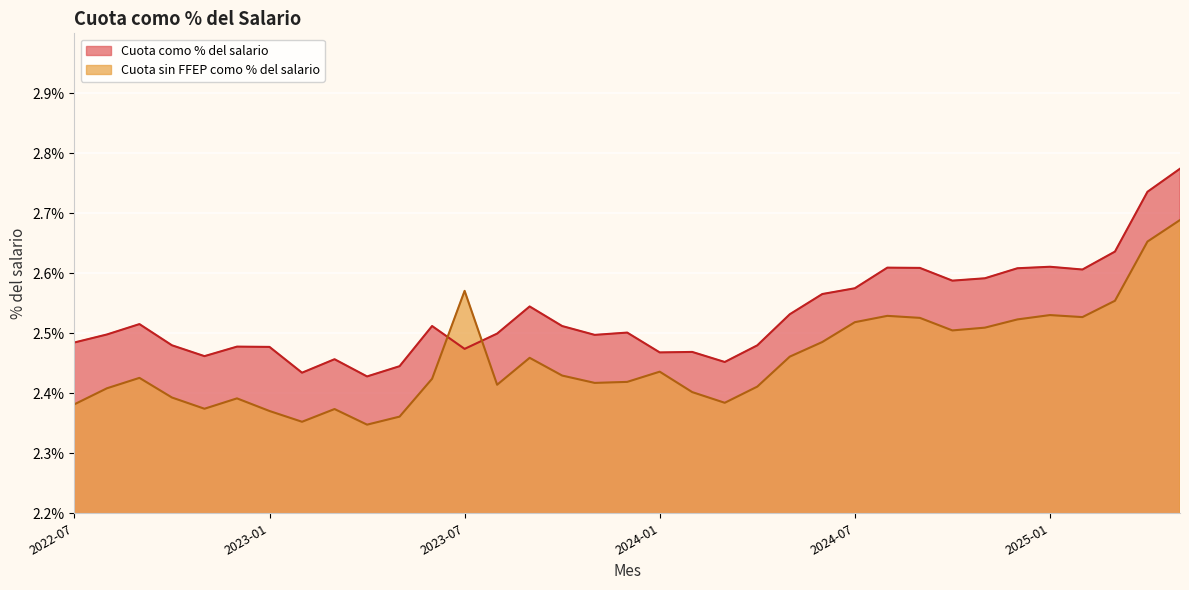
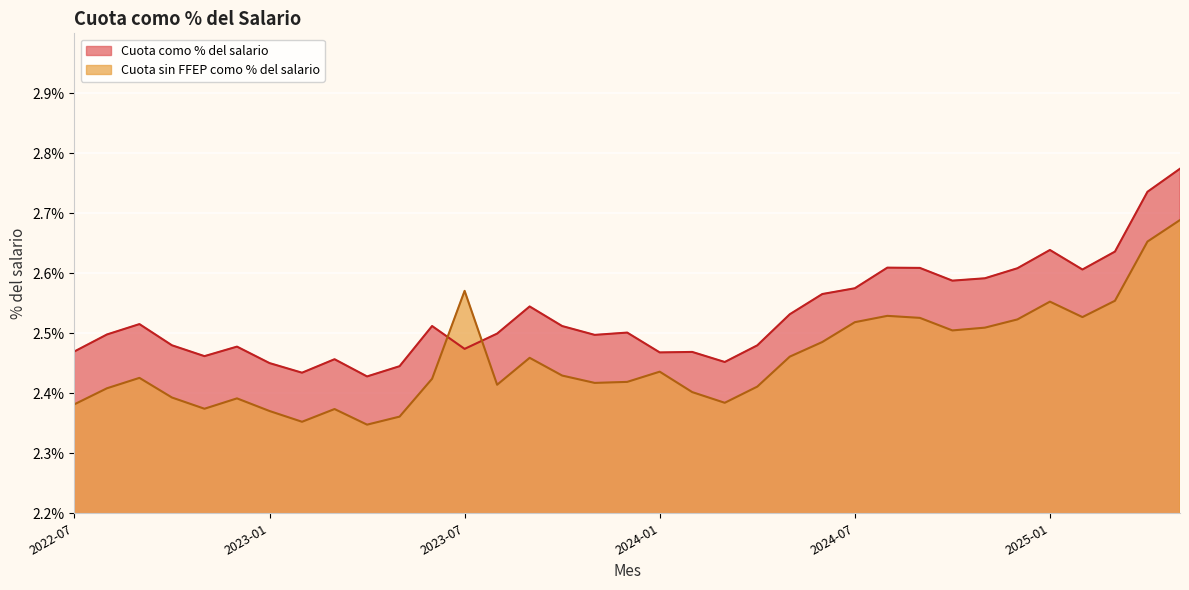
Cuota como % del salario, 2022-07: 2.48% -> 2.47%
Cuota como % del salario, 2023-01: 2.48% -> 2.45%
Cuota como % del salario, 2025-01: 2.61% -> 2.64%
Cuota sin FFEP como % del salario, 2025-01: 2.53% -> 2.55%
